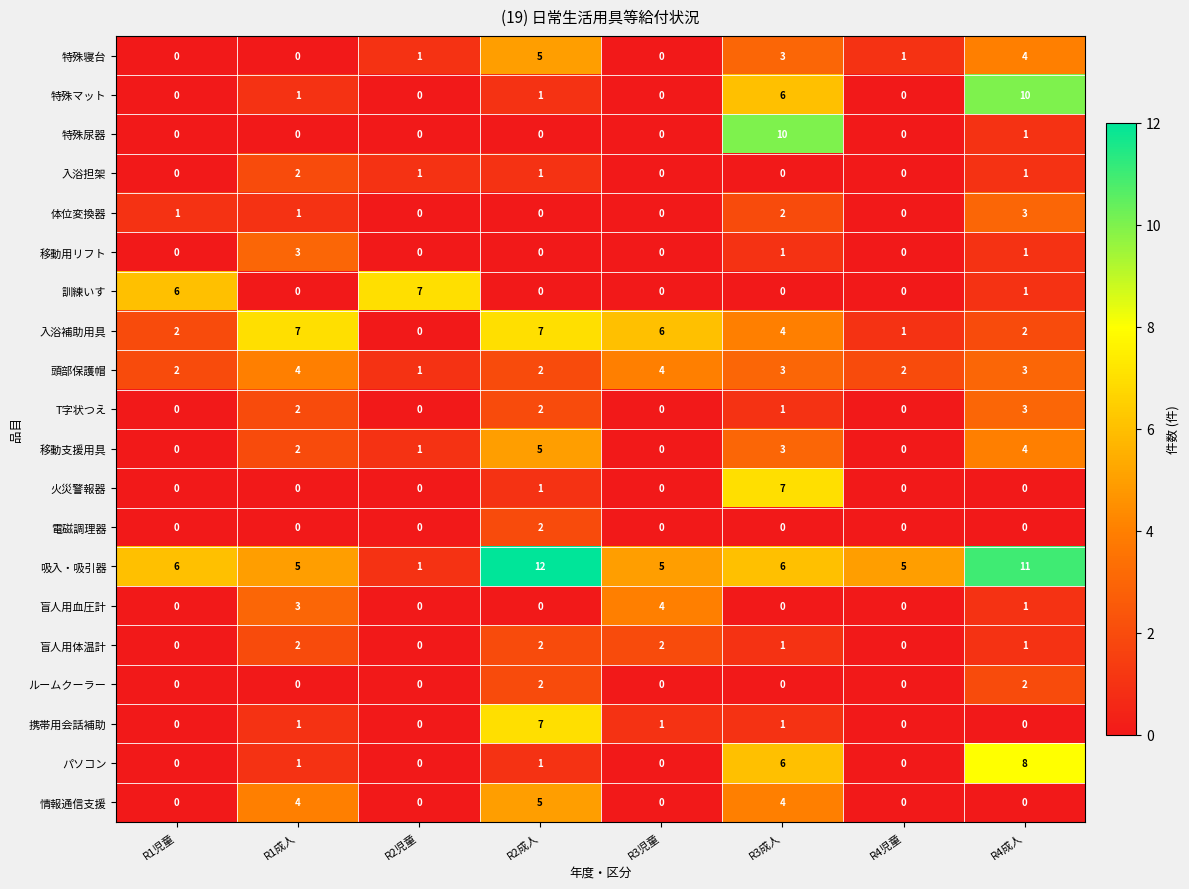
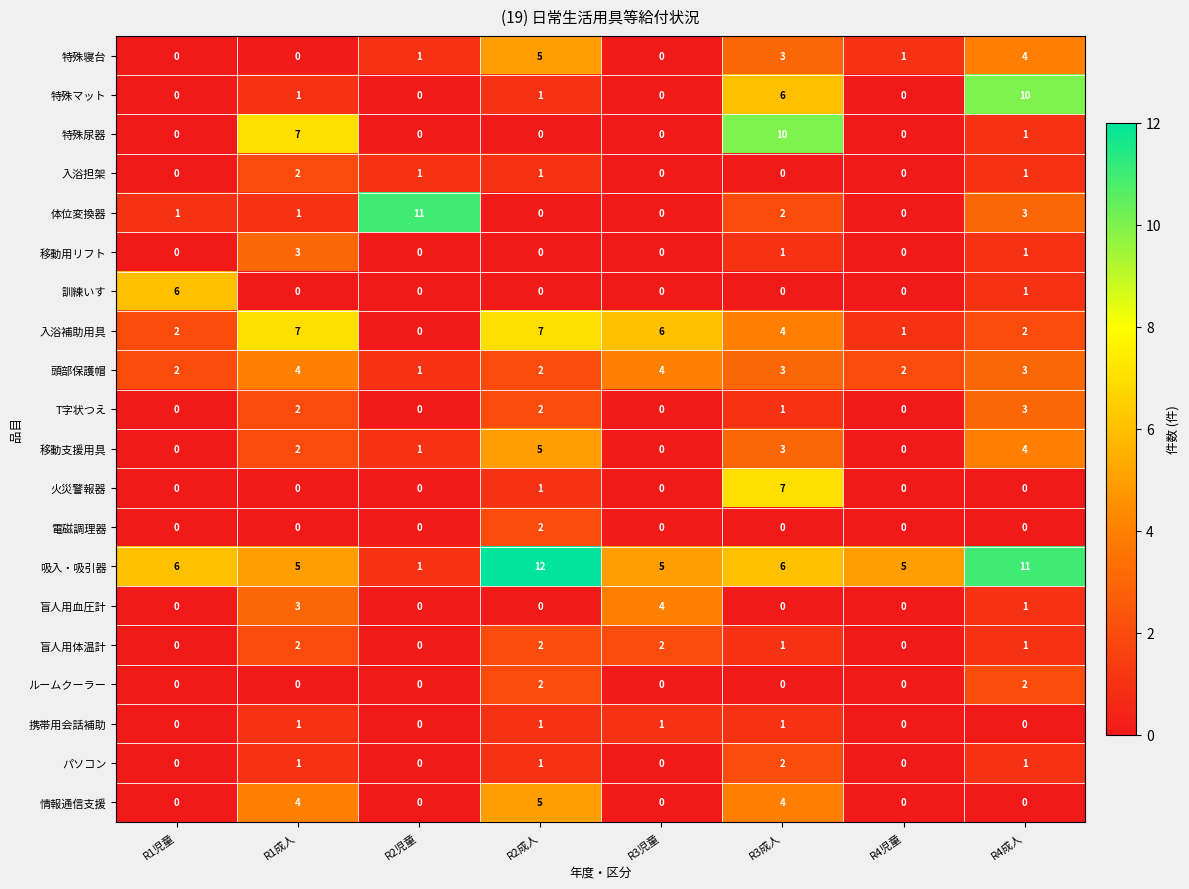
特殊尿器, R1成人: 0 -> 7
体位変換器, R2児童: 0 -> 11
訓練いす, R2児童: 7 -> 0
携帯用会話補助, R2成人: 7 -> 1
パソコン, R3成人: 6 -> 2
パソコン, R4成人: 8 -> 1
